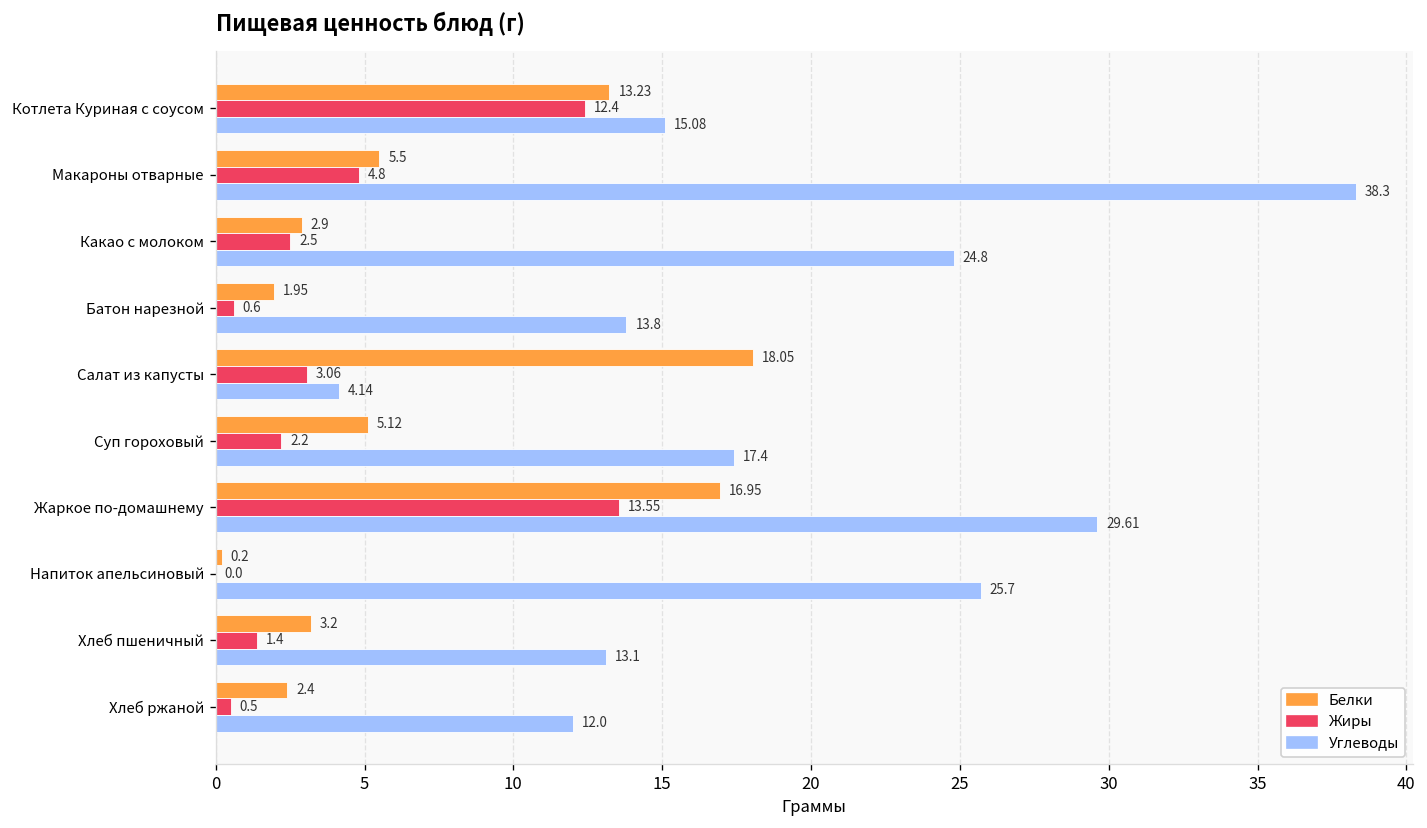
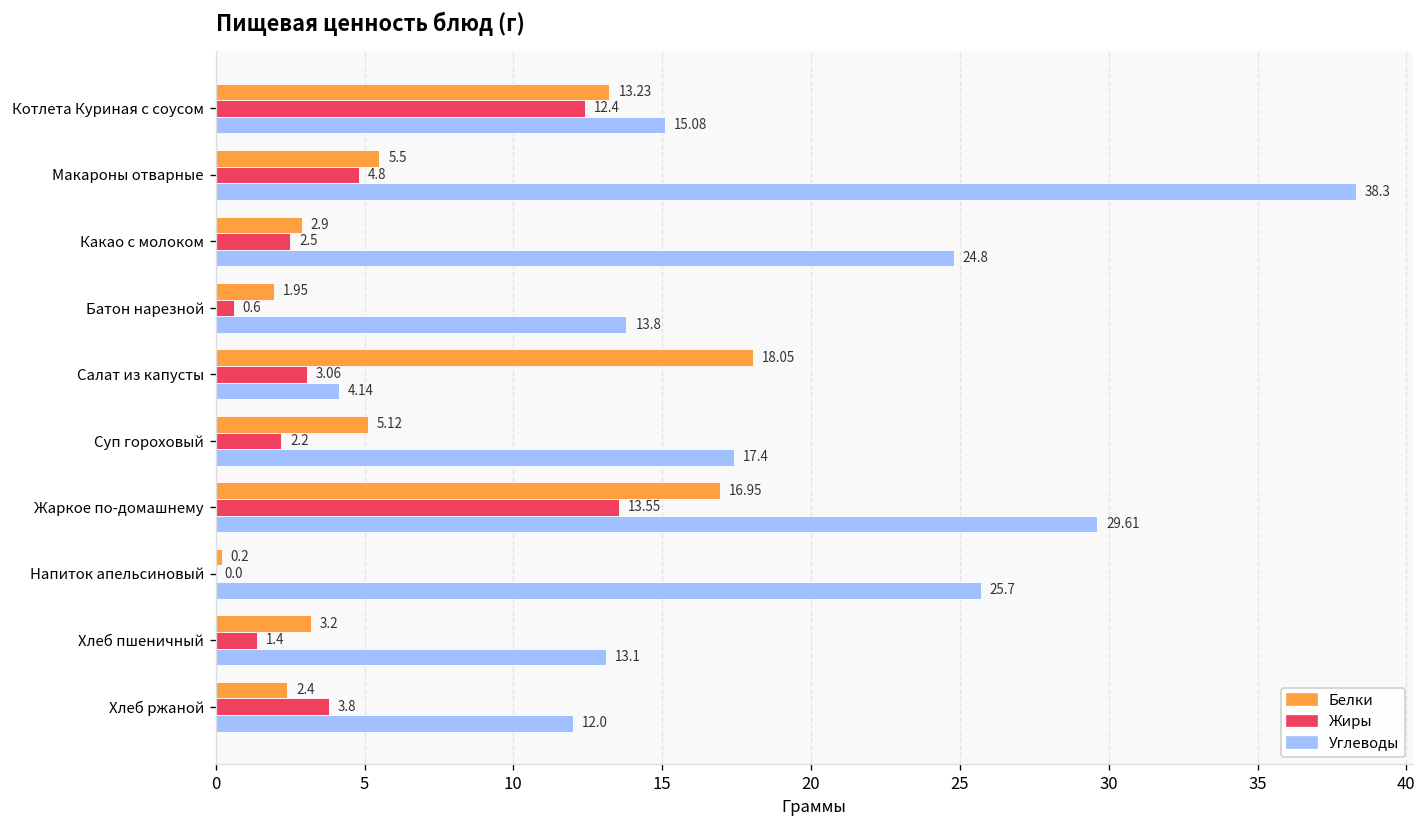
Жиры, Хлеб ржаной: 0.5 -> 3.8
